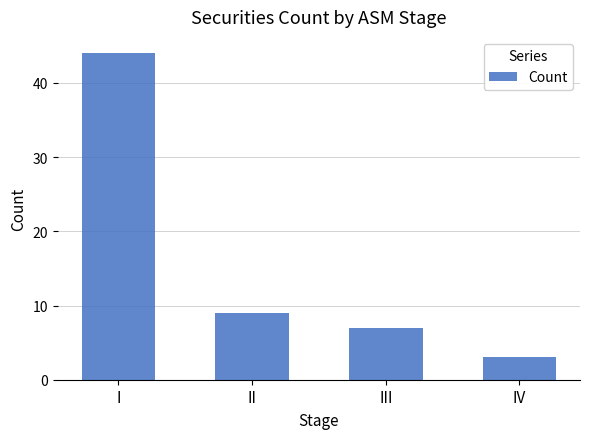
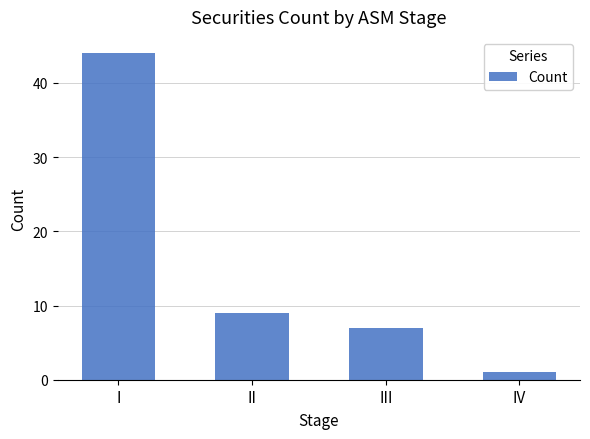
IV: 3 -> 1
